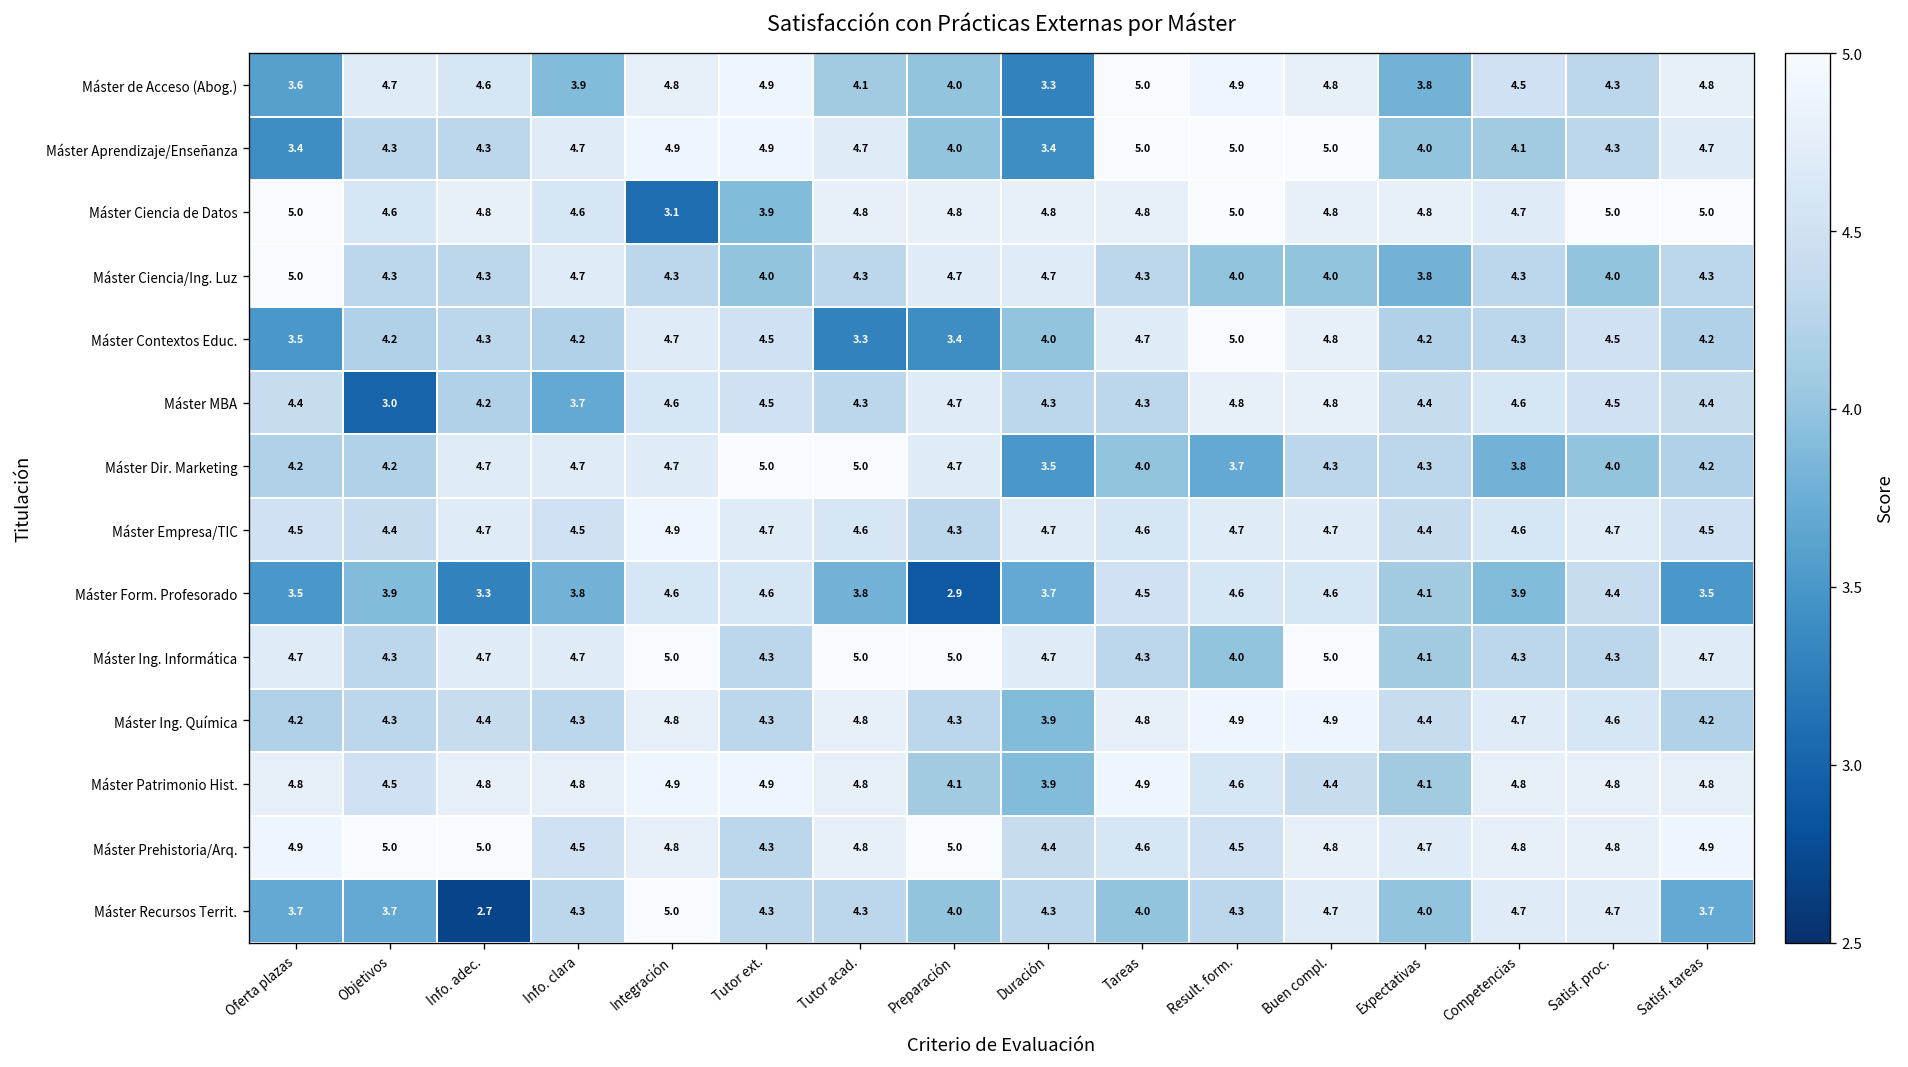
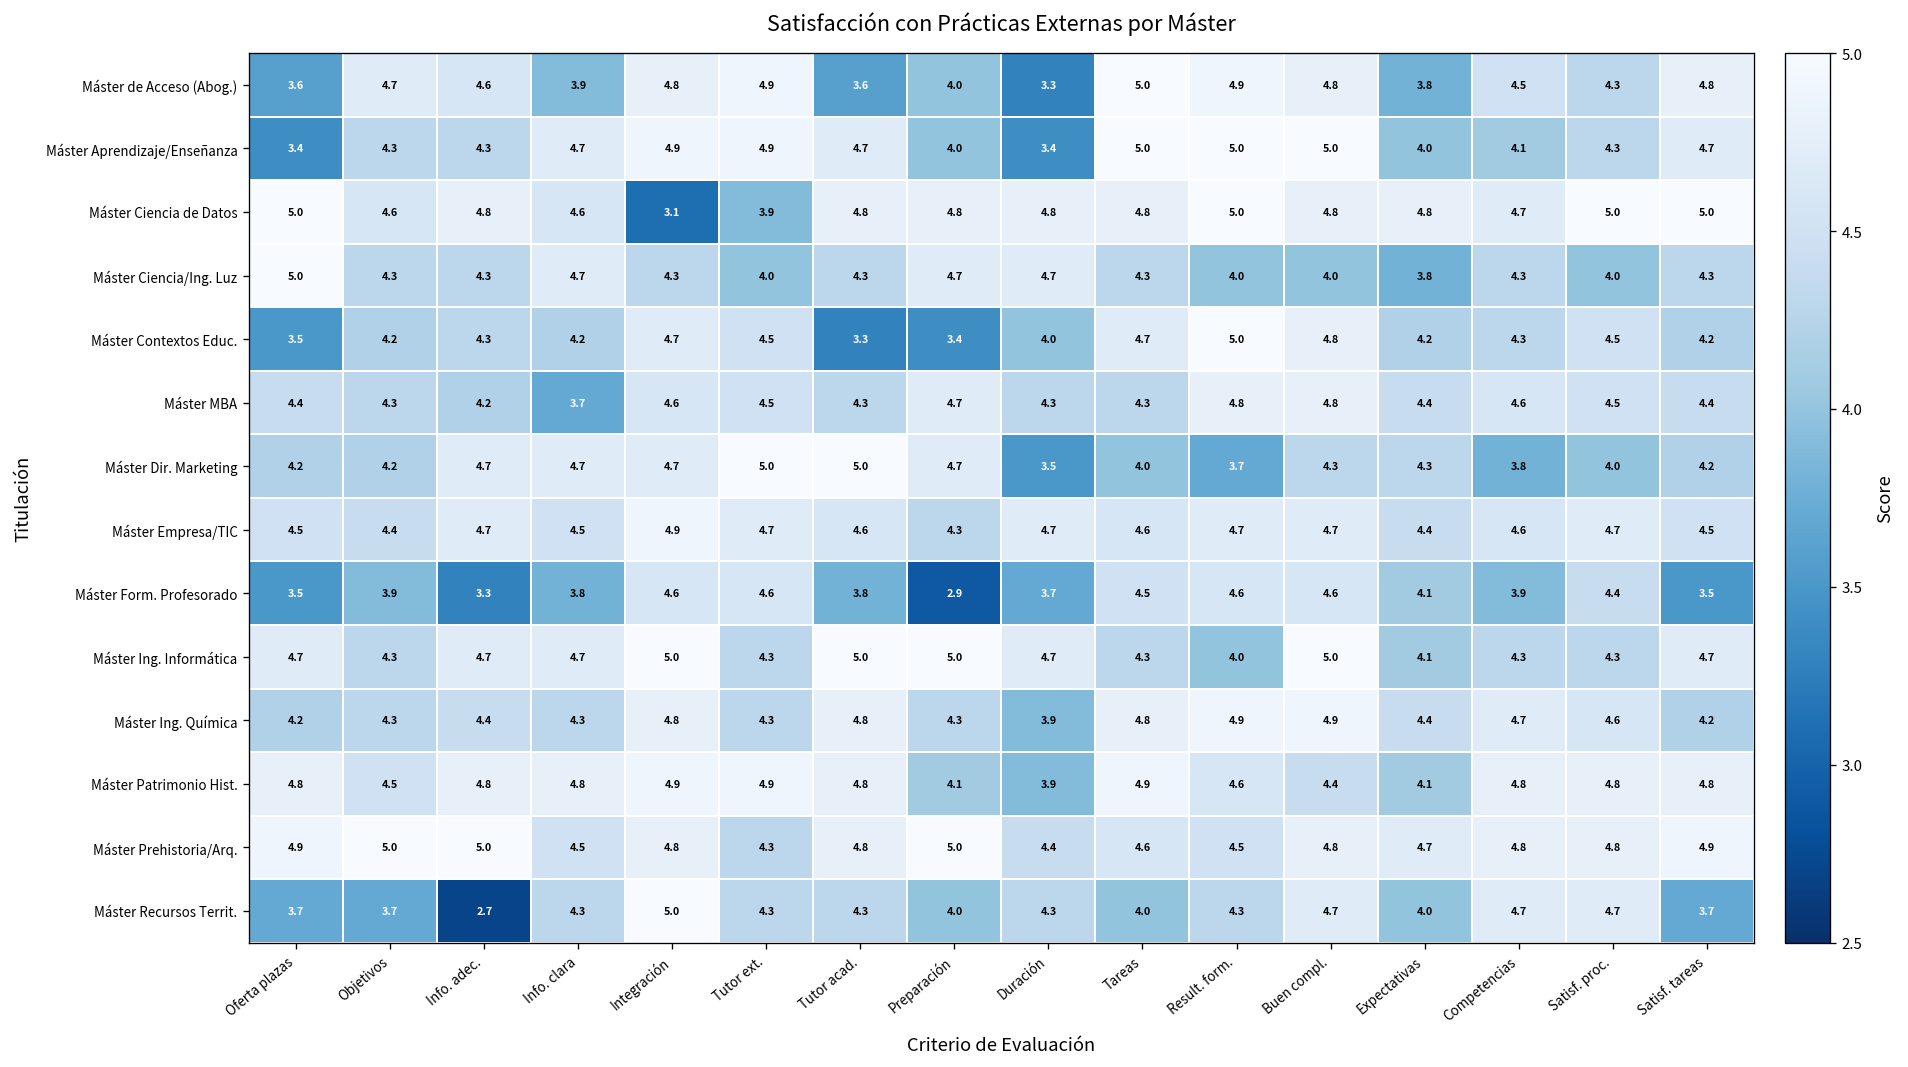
Máster de Acceso (Abog.), Tutor acad.: 4.1 -> 3.6
Máster MBA, Objetivos: 3.0 -> 4.3
